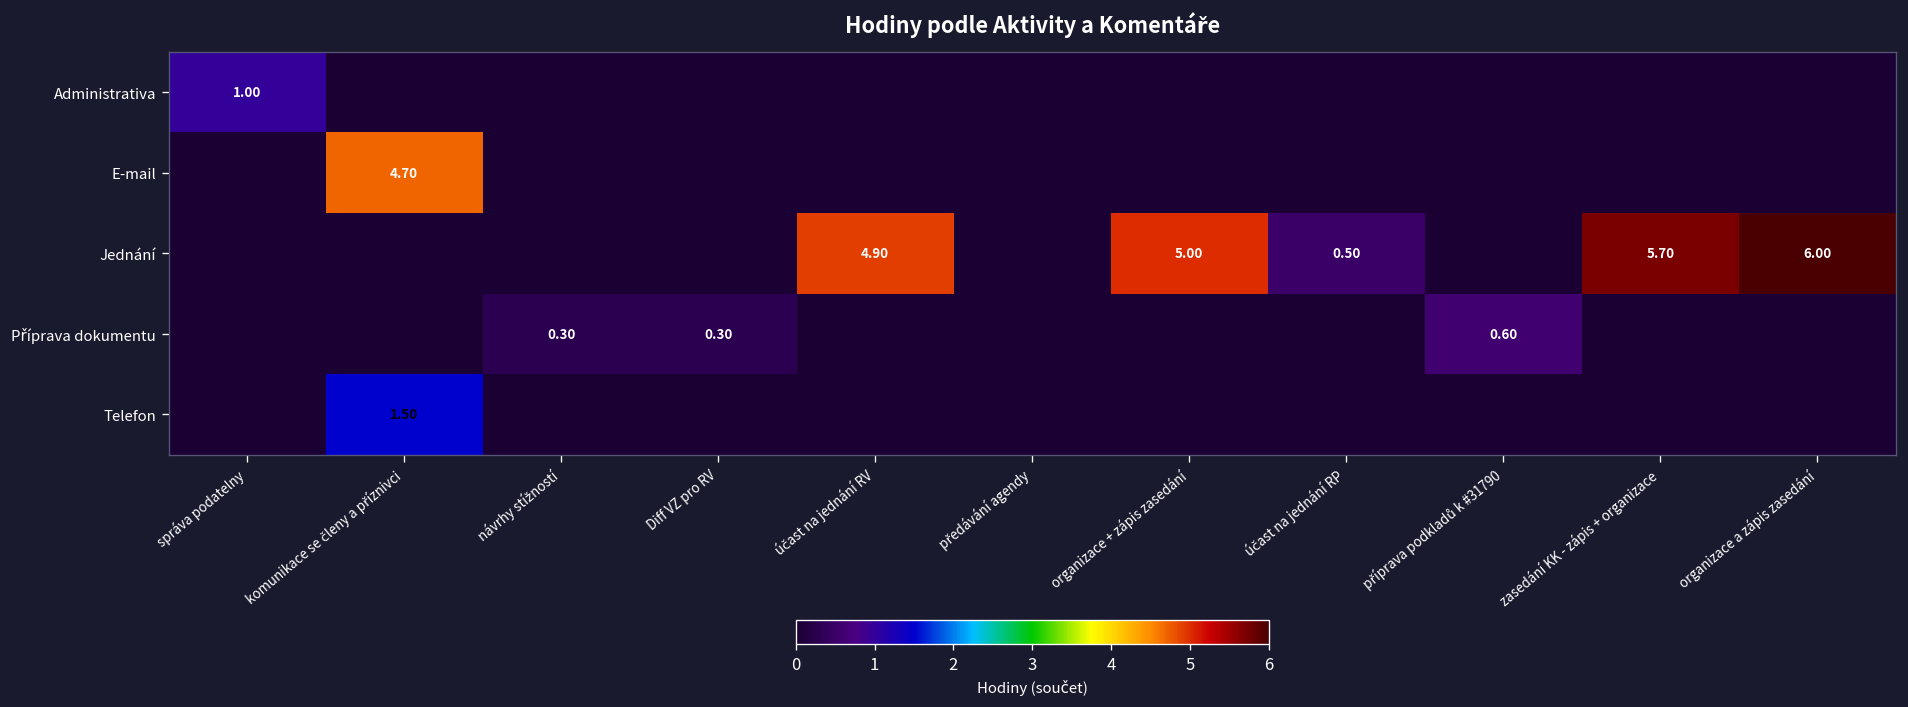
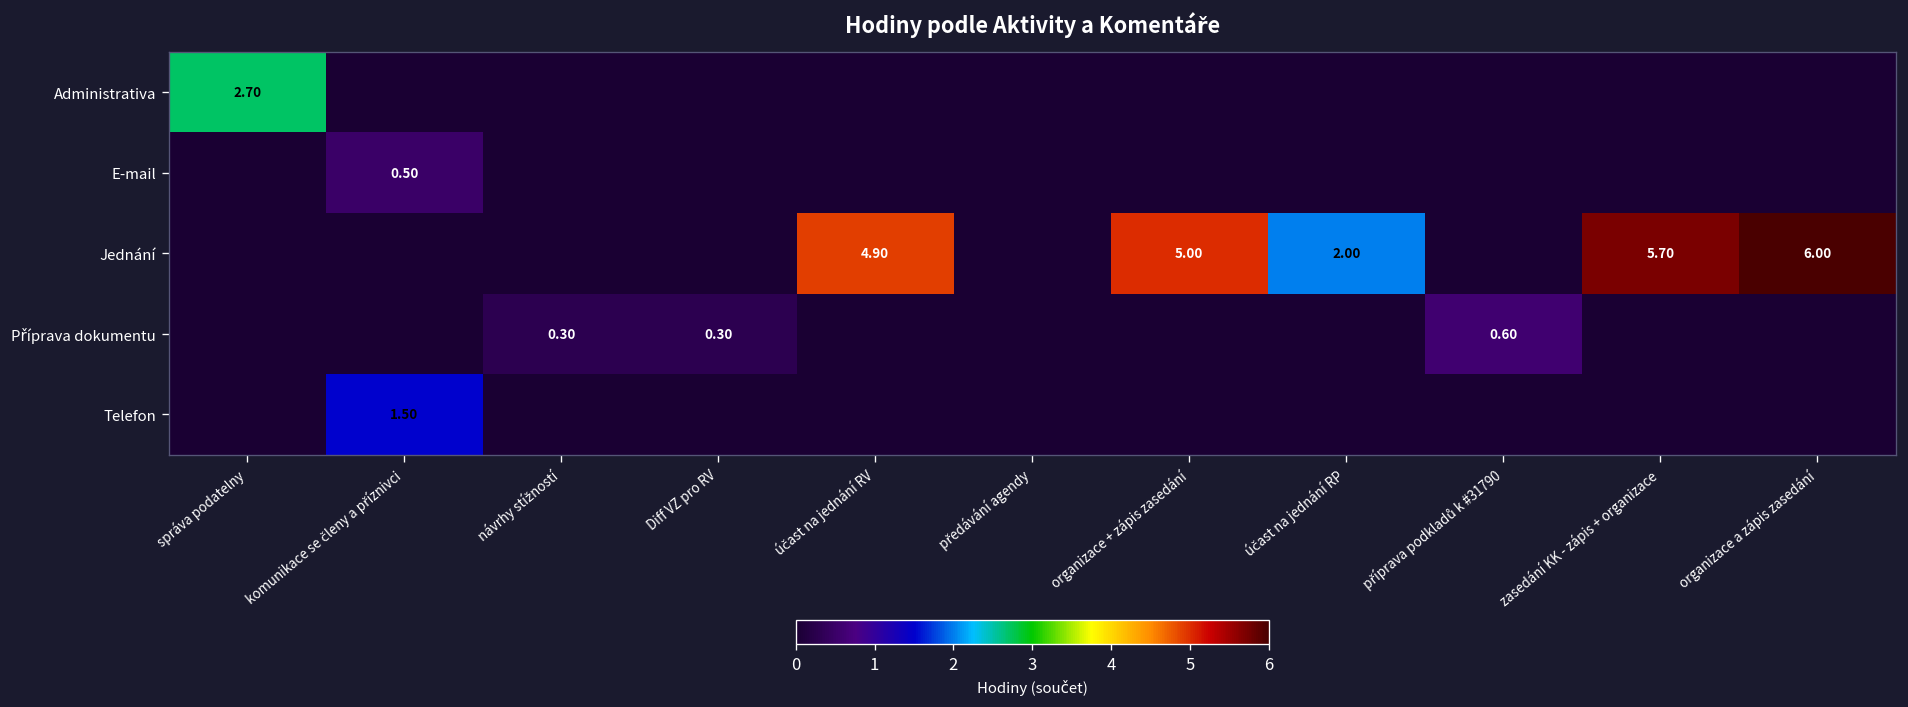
Administrativa, správa podatelny: 1.00 -> 2.70
E-mail, komunikace se členy a příznivci: 4.70 -> 0.50
Jednání, účast na jednání RP: 0.50 -> 2.00
